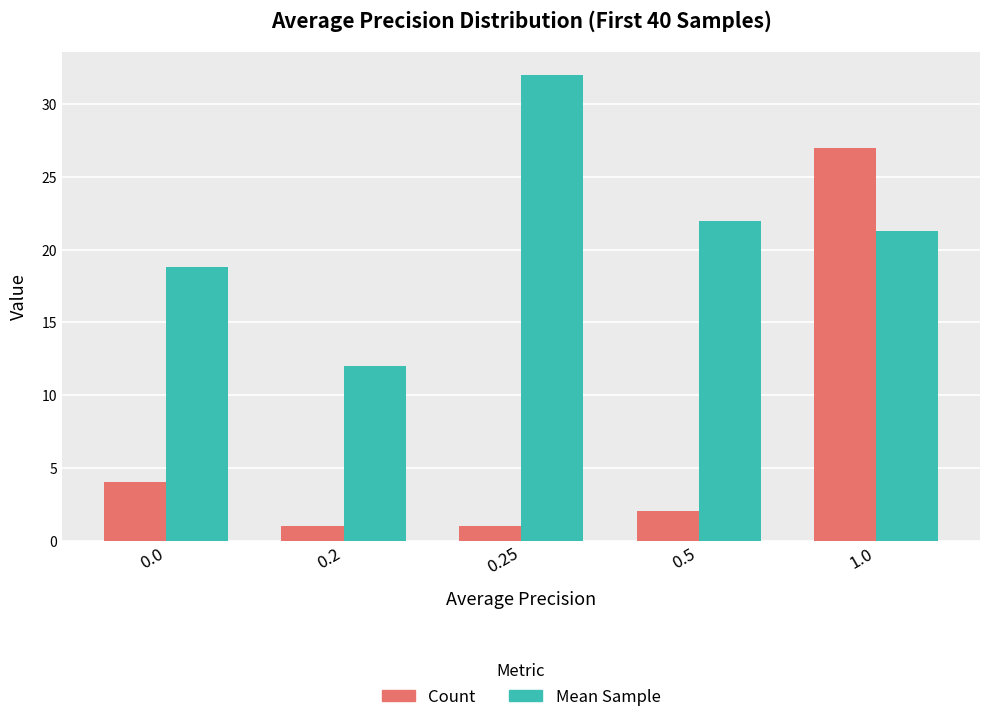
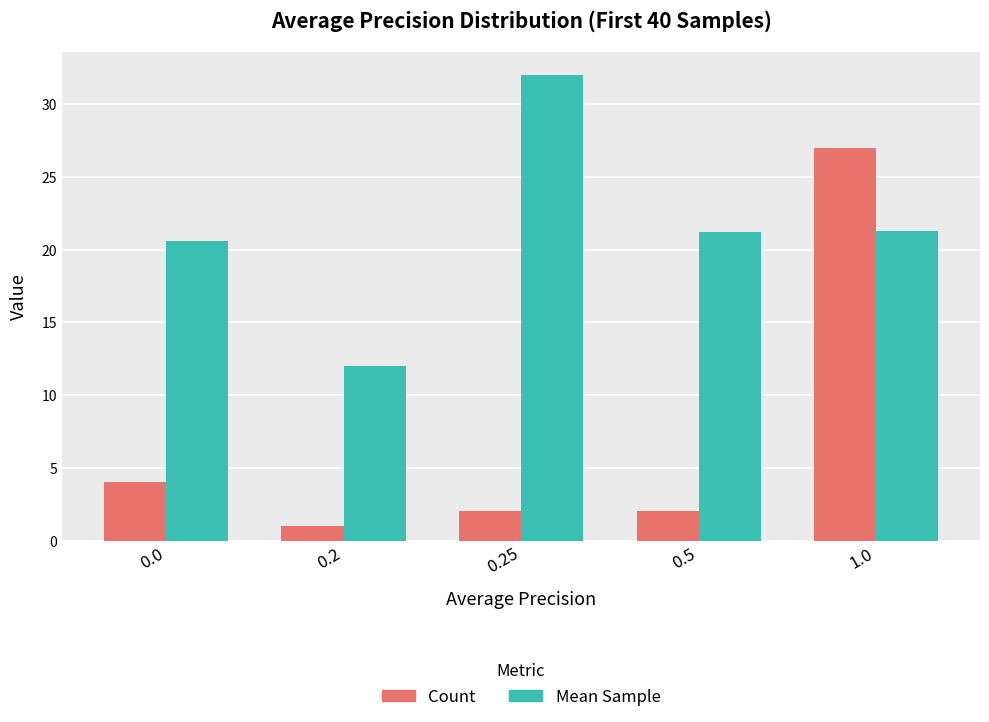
Mean Sample, 0.0: 18.8 -> 20.6
Count, 0.25: 1 -> 2
Mean Sample, 0.5: 22.0 -> 21.2
